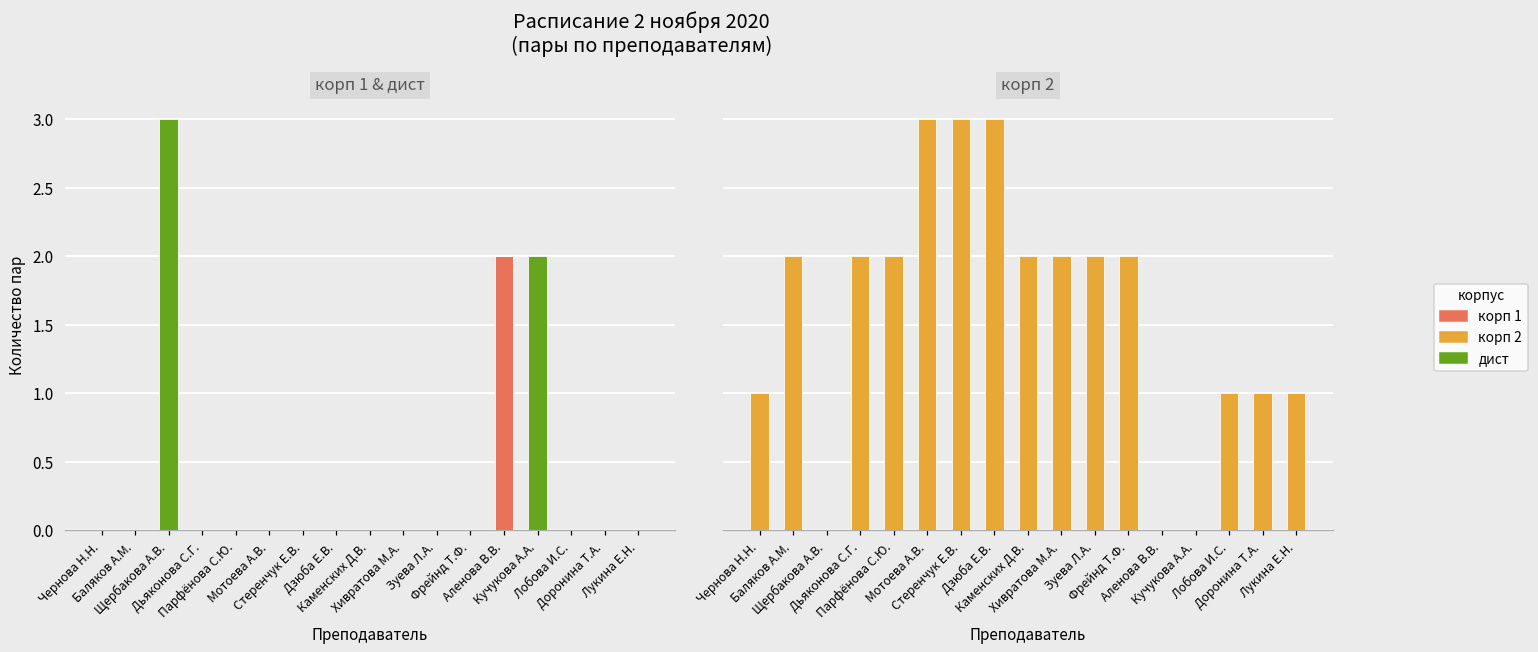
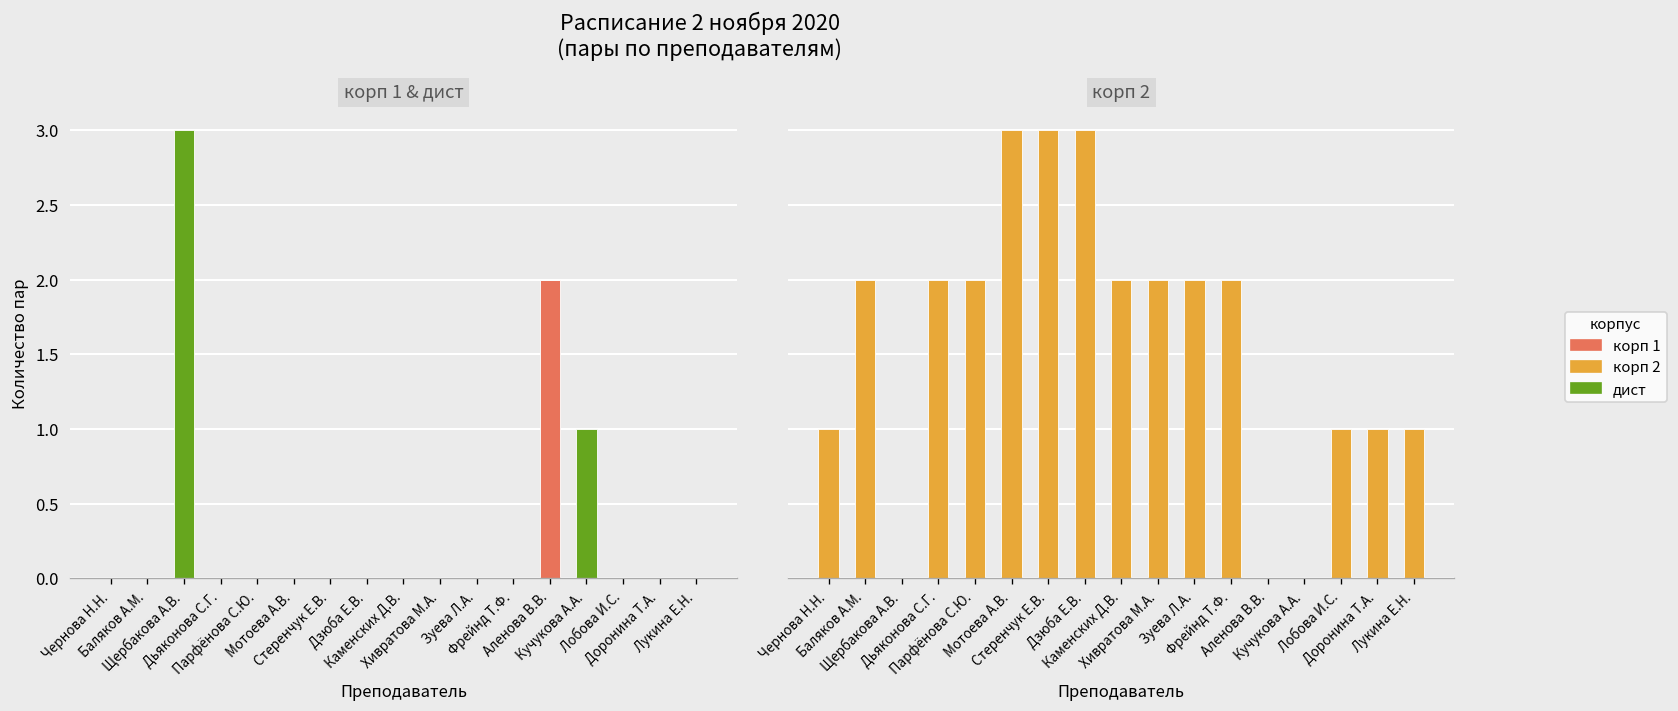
корп 1 & дист, дист, Кучукова А.А.: 2 -> 1
